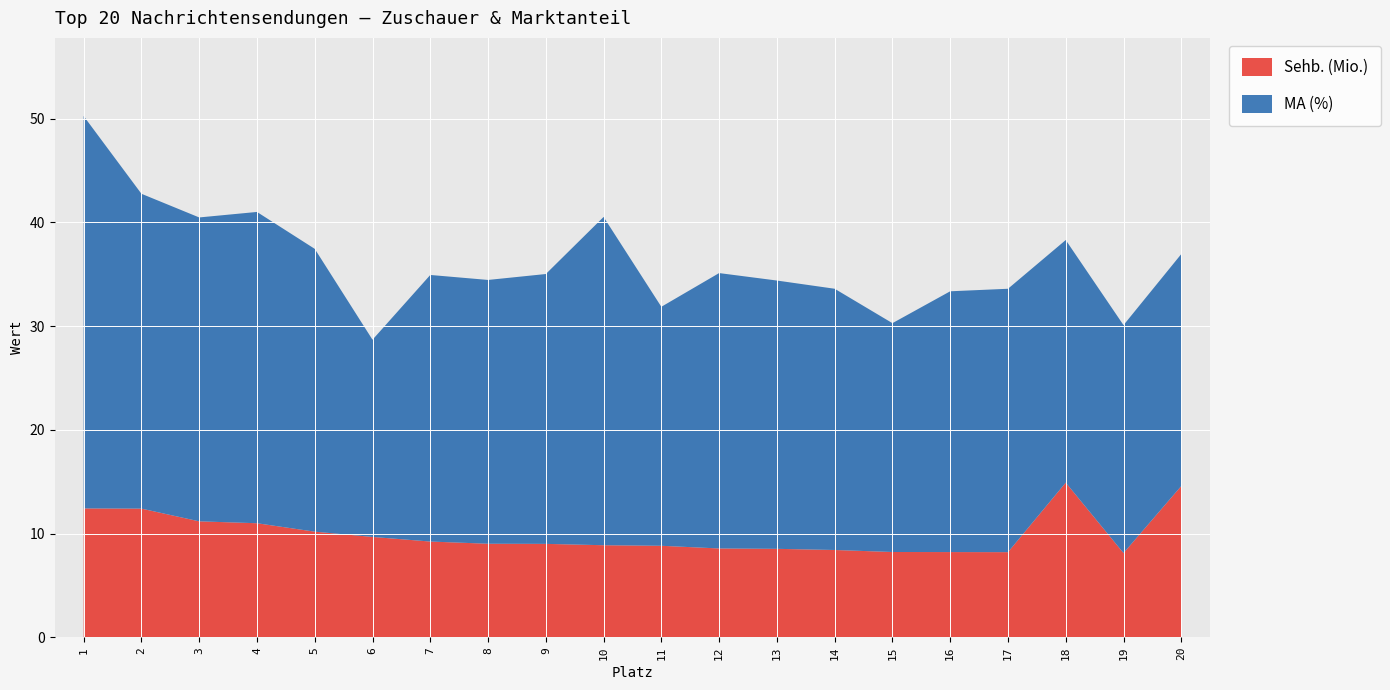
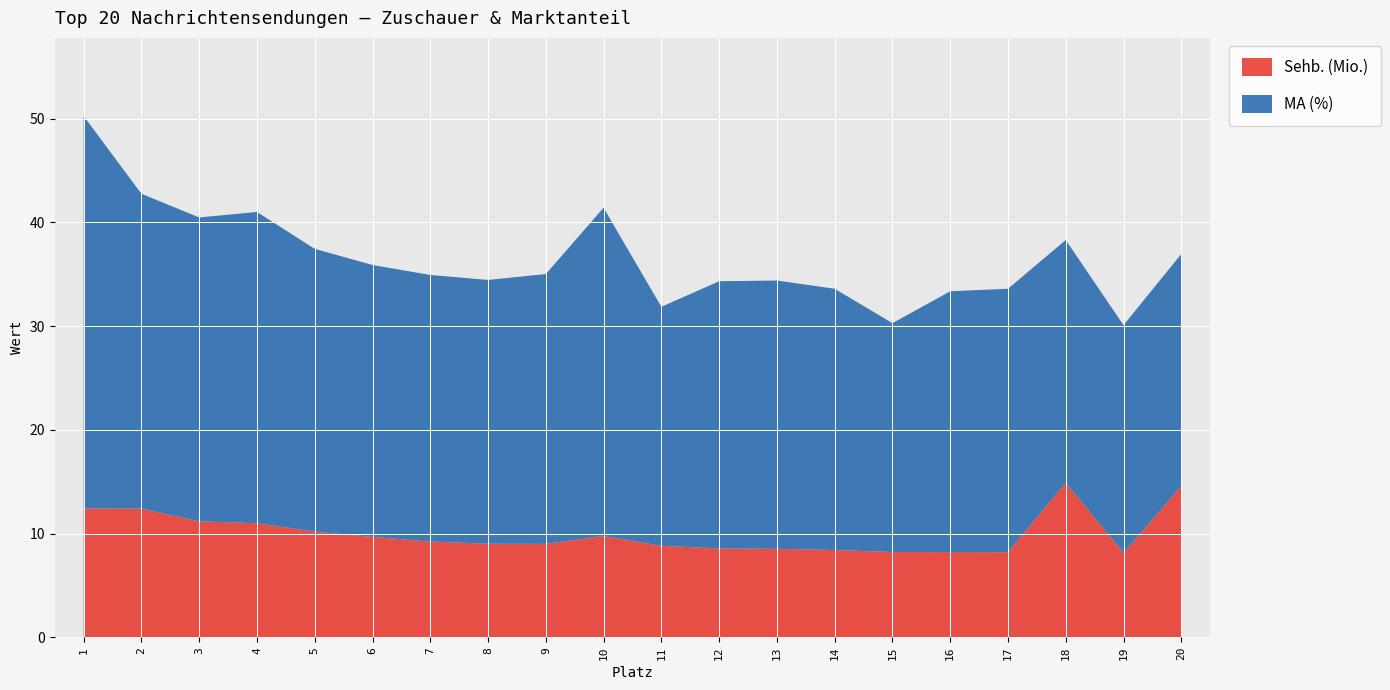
MA (%), 6: 19.0 -> 26.2
Sehb. (Mio.), 10: 8.9 -> 9.8
MA (%), 12: 26.6 -> 25.8
